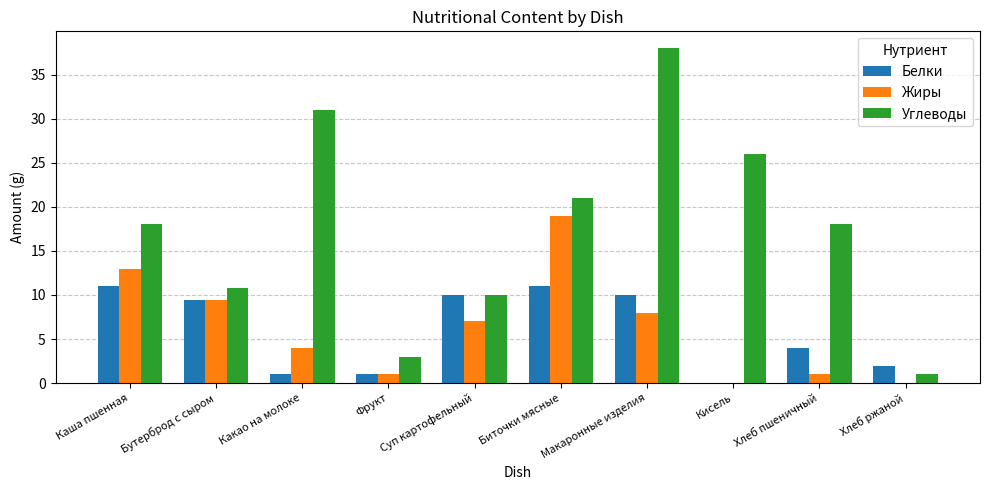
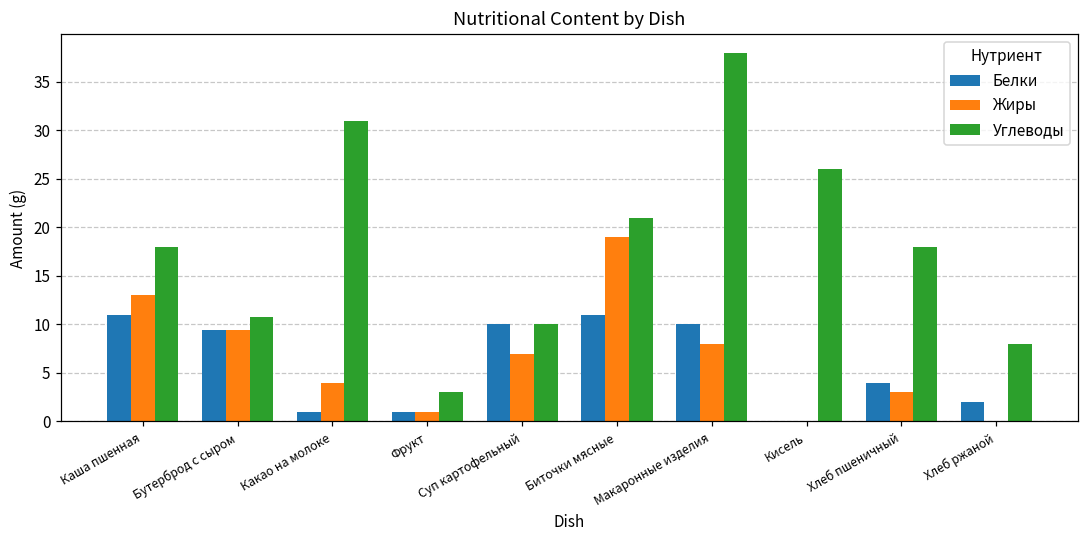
Жиры, Хлеб пшеничный: 1 -> 3
Углеводы, Хлеб ржаной: 1 -> 8
